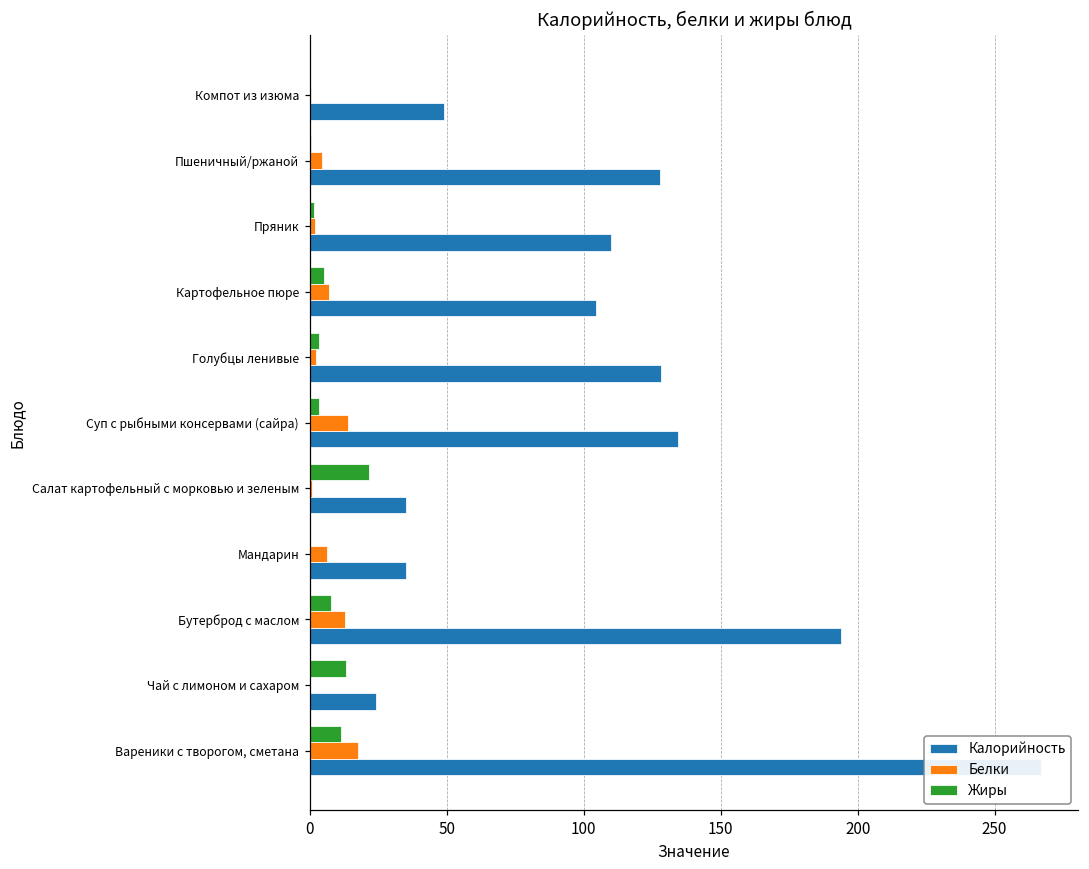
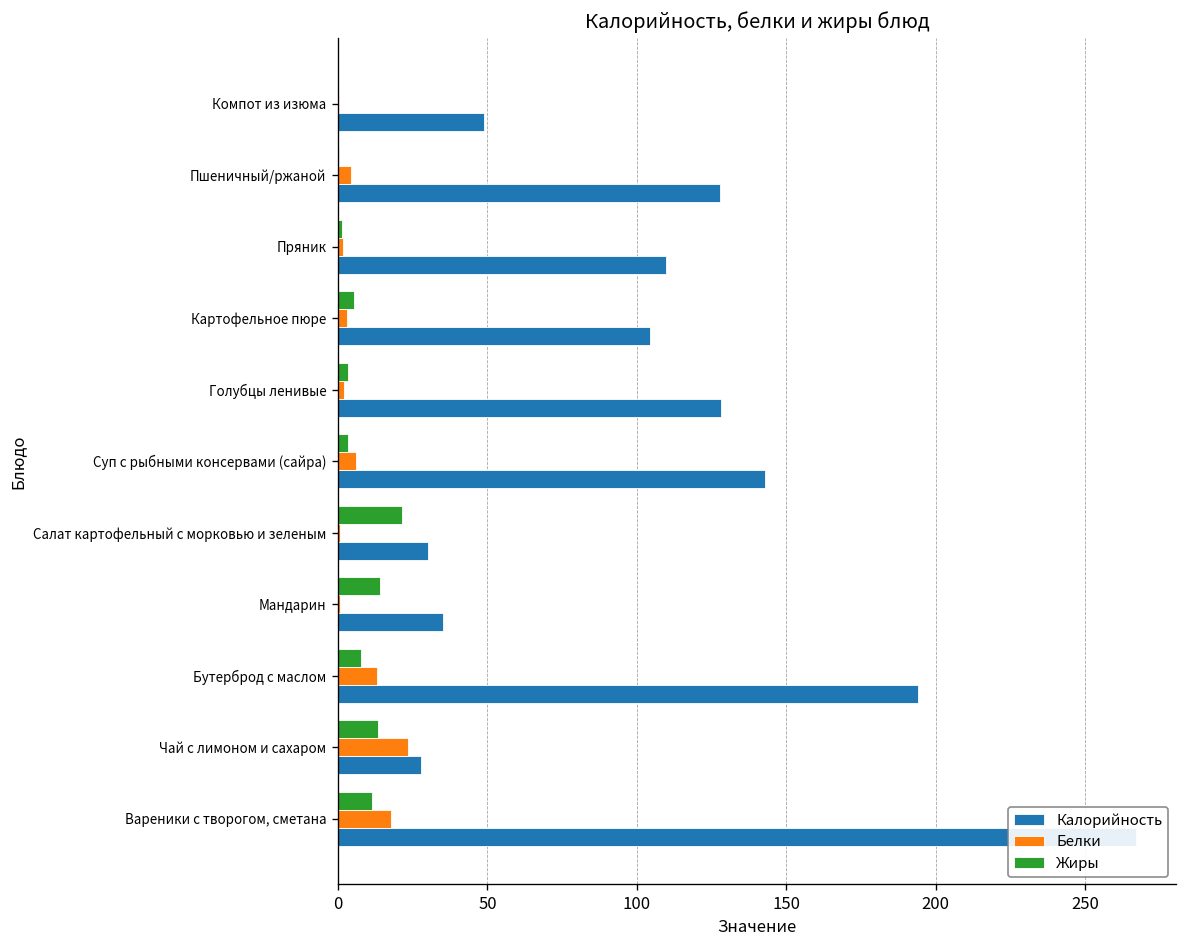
Белки, Картофельное пюре: 7 -> 3
Белки, Суп с рыбными консервами (сайра): 14 -> 6
Калорийность, Суп с рыбными консервами (сайра): 135 -> 143
Калорийность, Салат картофельный с морковью и зеленым: 35 -> 30
Жиры, Мандарин: 0 -> 14
Белки, Мандарин: 6 -> 1
Белки, Чай с лимоном и сахаром: 0 -> 23
Калорийность, Чай с лимоном и сахаром: 24 -> 28
